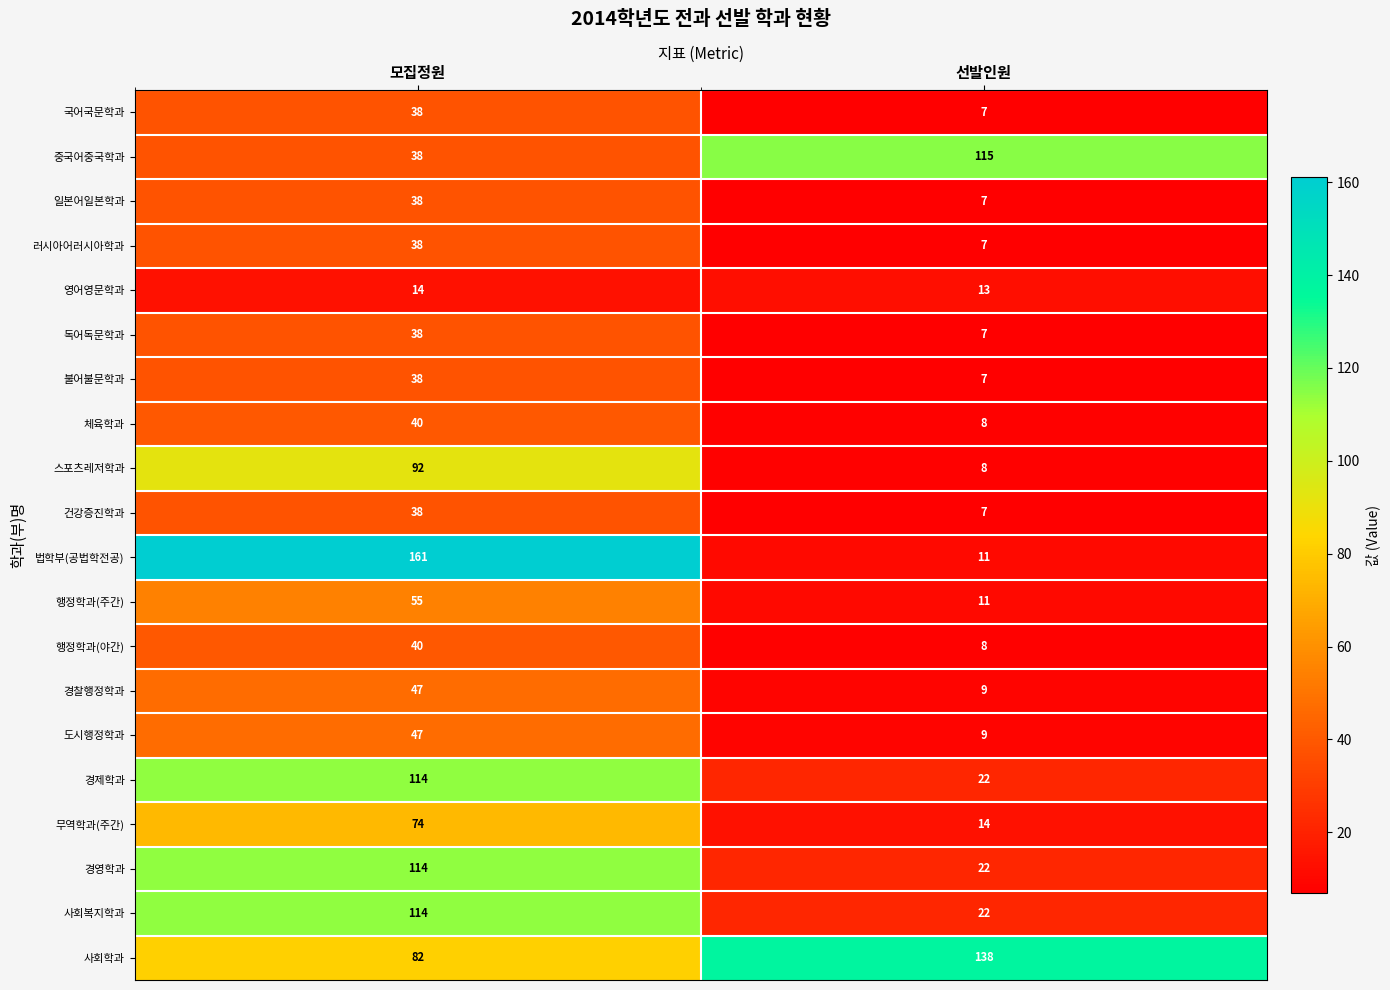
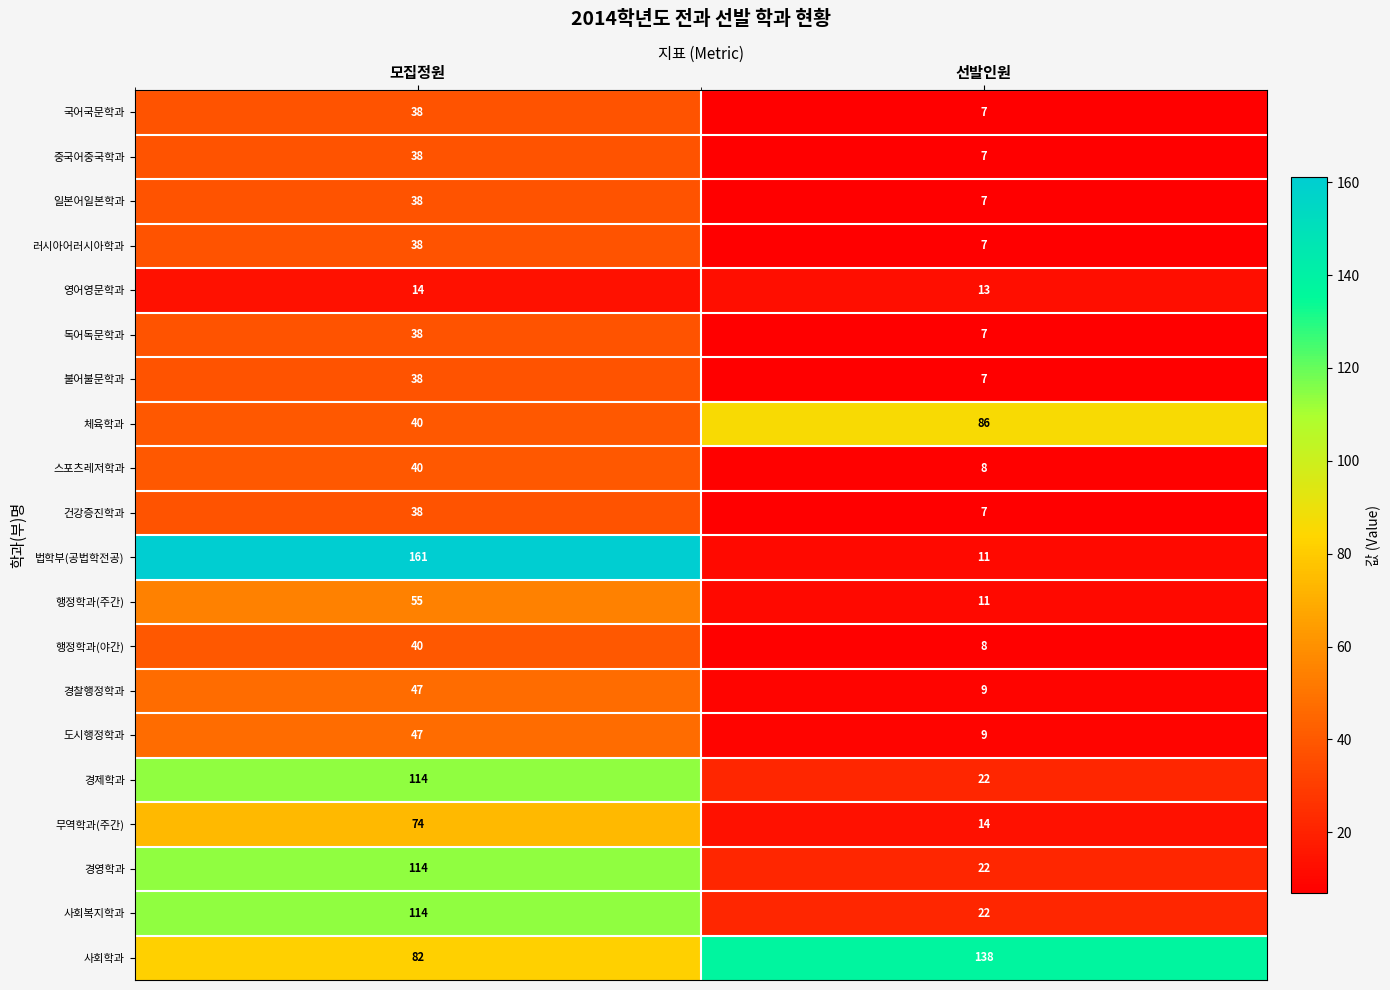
중국어중국학과, 선발인원: 115 -> 7
체육학과, 선발인원: 8 -> 86
스포츠레저학과, 모집정원: 92 -> 40
